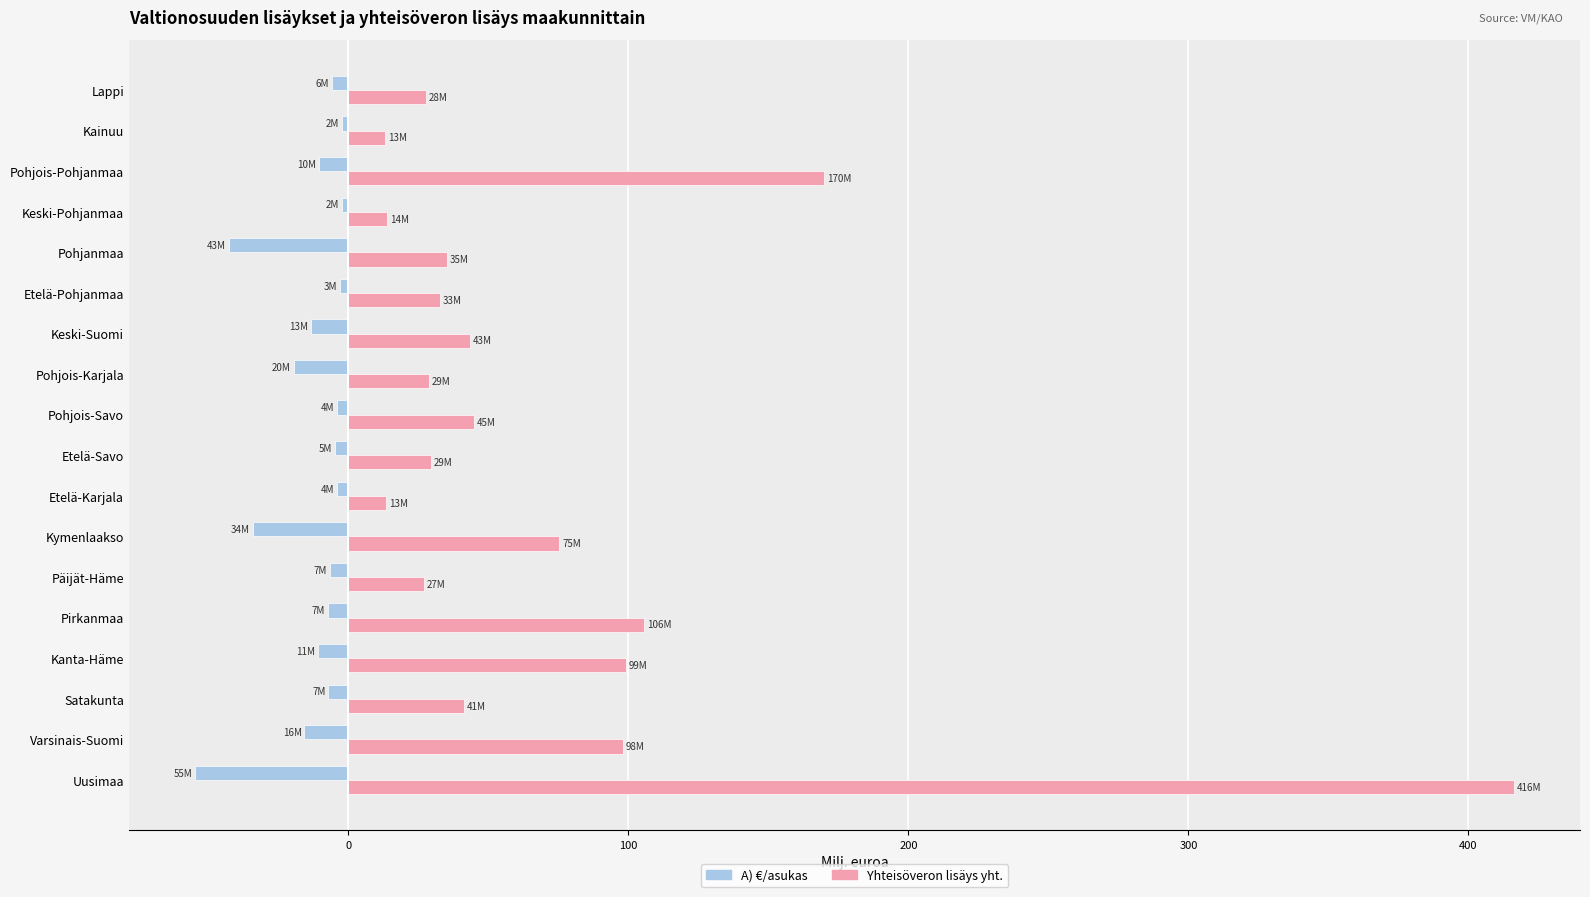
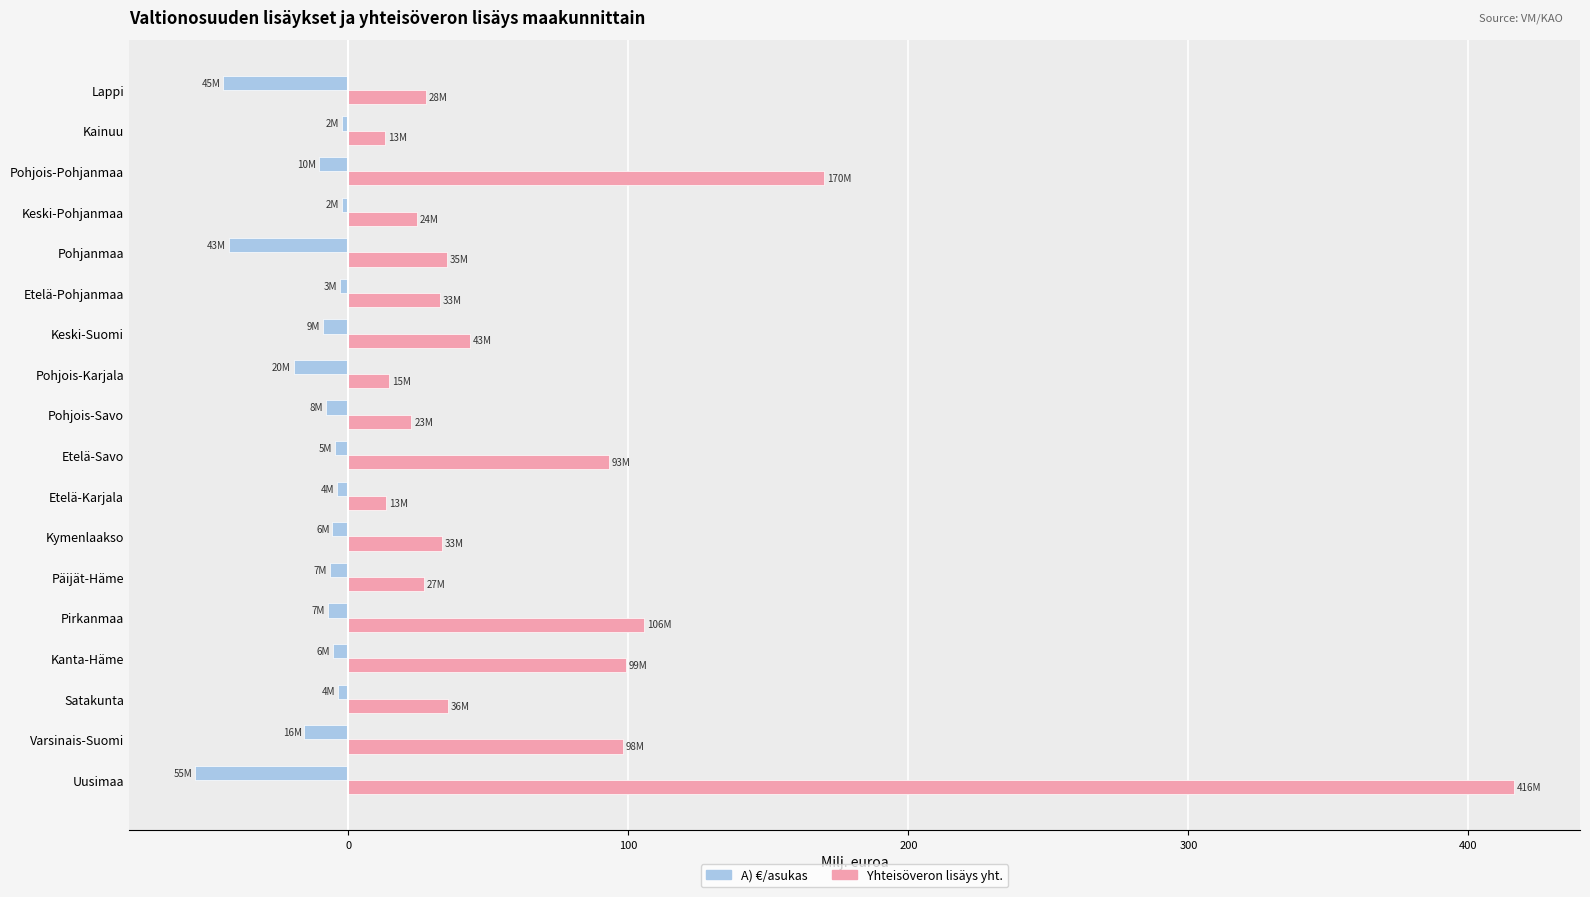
A) €/asukas, Lappi: 6M -> 45M
Yhteisöveron lisäys yht., Keski-Pohjanmaa: 14M -> 24M
A) €/asukas, Keski-Suomi: 13M -> 9M
Yhteisöveron lisäys yht., Pohjois-Karjala: 29M -> 15M
A) €/asukas, Pohjois-Savo: 4M -> 8M
Yhteisöveron lisäys yht., Pohjois-Savo: 45M -> 23M
Yhteisöveron lisäys yht., Etelä-Savo: 29M -> 93M
A) €/asukas, Kymenlaakso: 34M -> 6M
Yhteisöveron lisäys yht., Kymenlaakso: 75M -> 33M
A) €/asukas, Kanta-Häme: 11M -> 6M
A) €/asukas, Satakunta: 7M -> 4M
Yhteisöveron lisäys yht., Satakunta: 41M -> 36M
